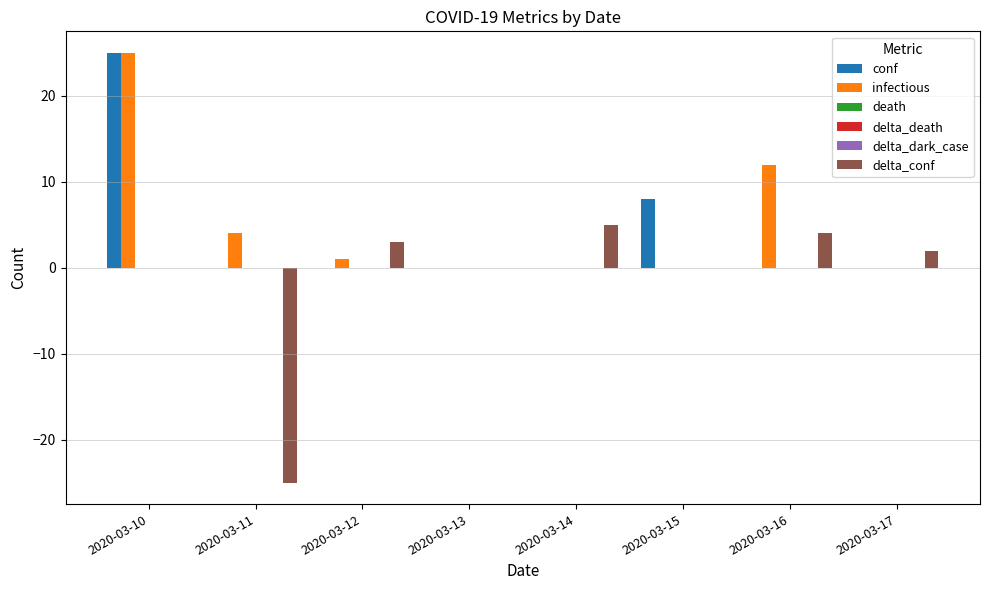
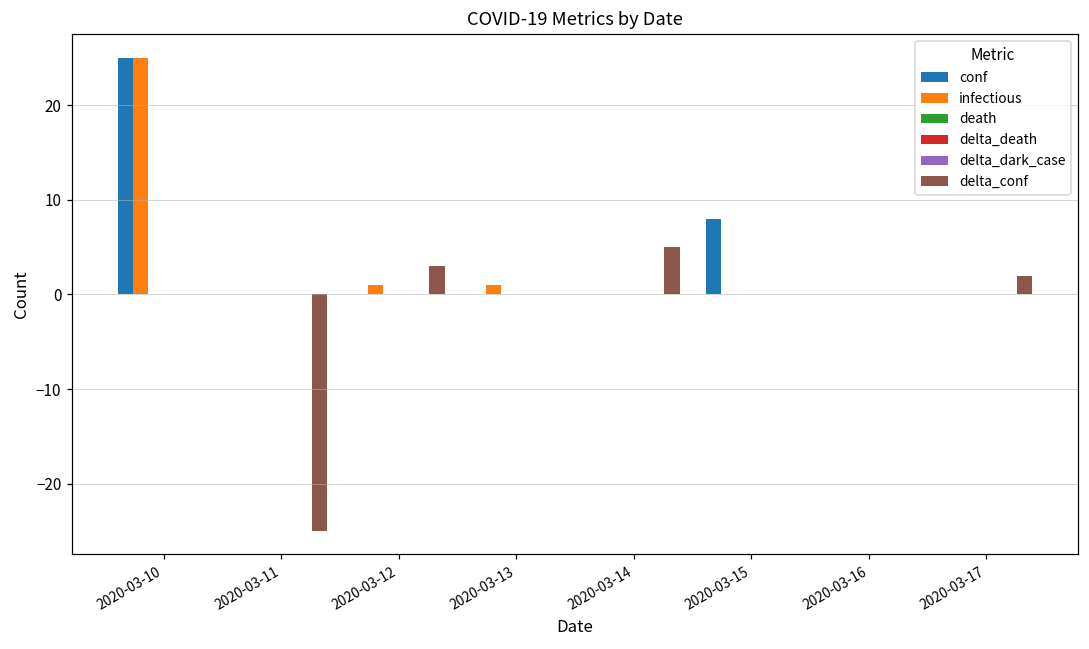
infectious, 2020-03-11: 4 -> 0
infectious, 2020-03-13: 0 -> 1
infectious, 2020-03-16: 12 -> 0
delta_conf, 2020-03-16: 4 -> 0
